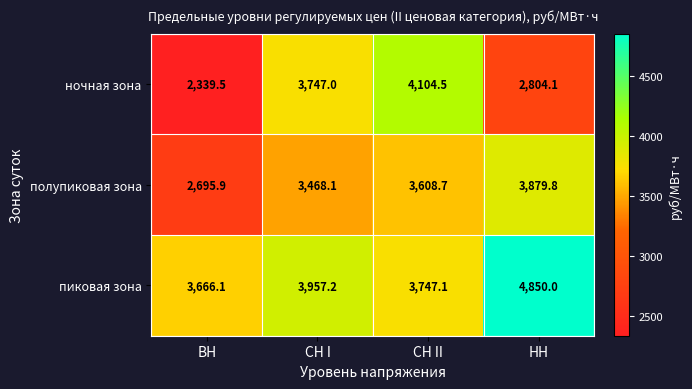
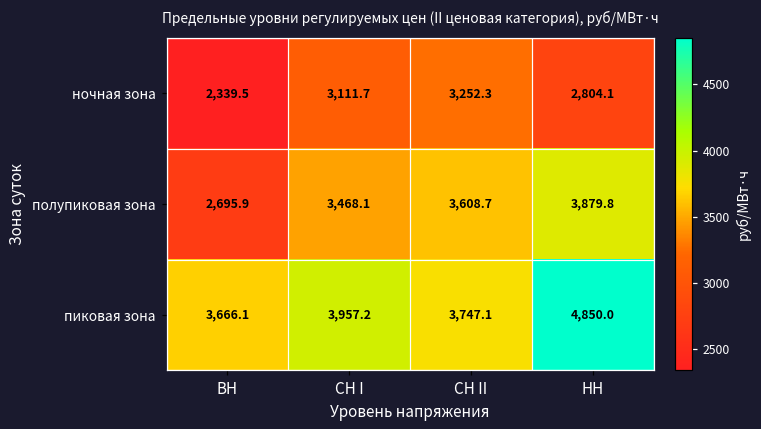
ночная зона, СН I: 3,747.0 -> 3,111.7
ночная зона, СН II: 4,104.5 -> 3,252.3
